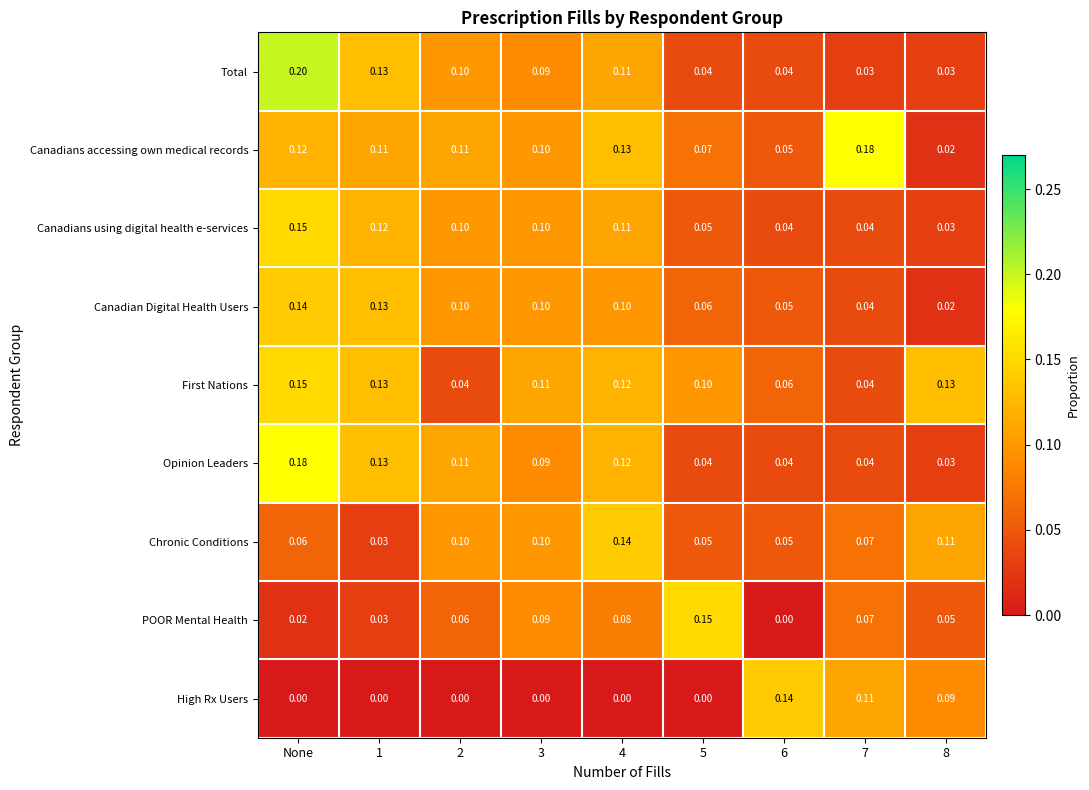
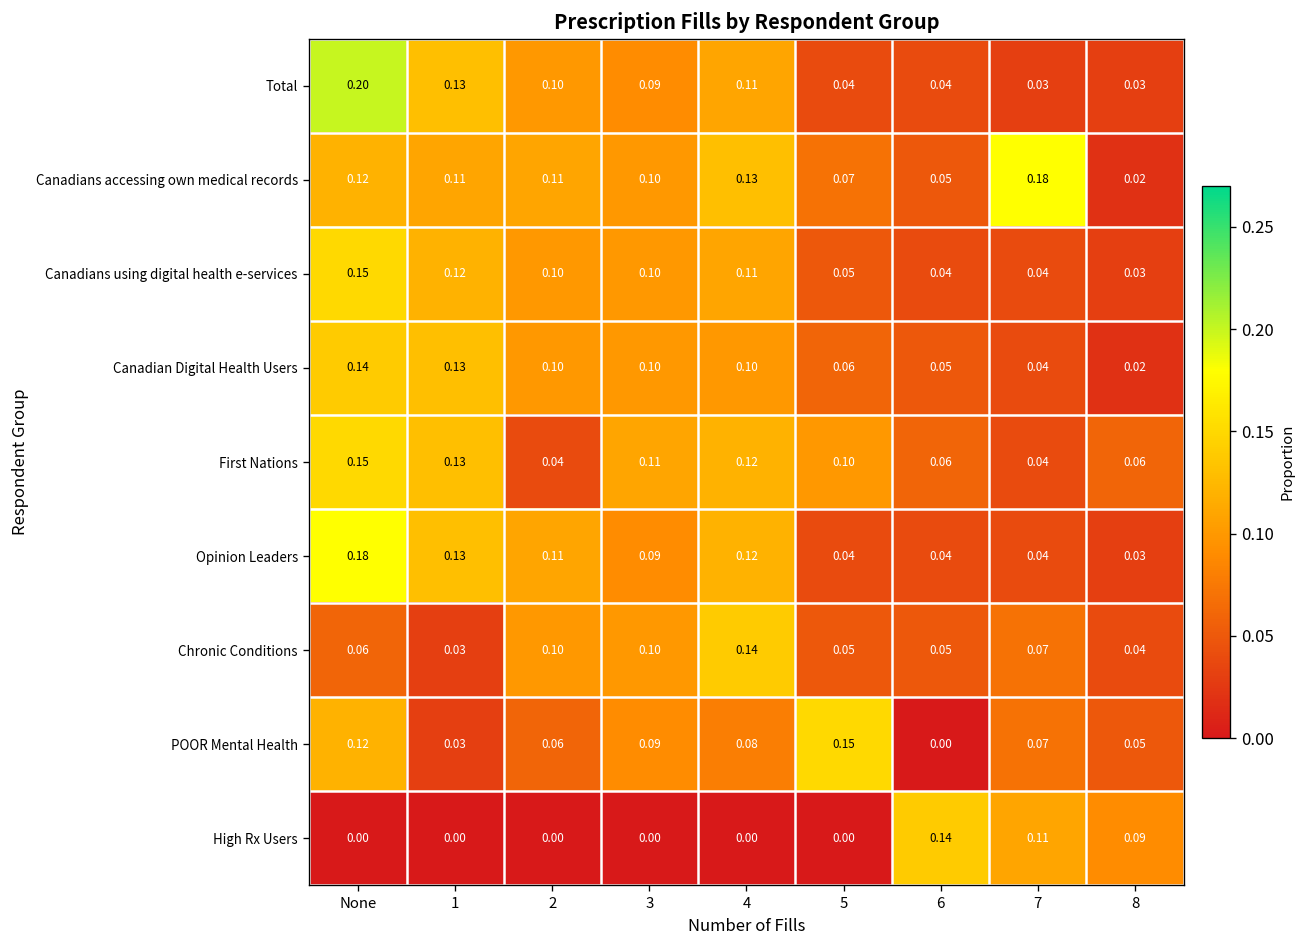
First Nations, 8: 0.13 -> 0.06
Chronic Conditions, 8: 0.11 -> 0.04
POOR Mental Health, None: 0.02 -> 0.12
